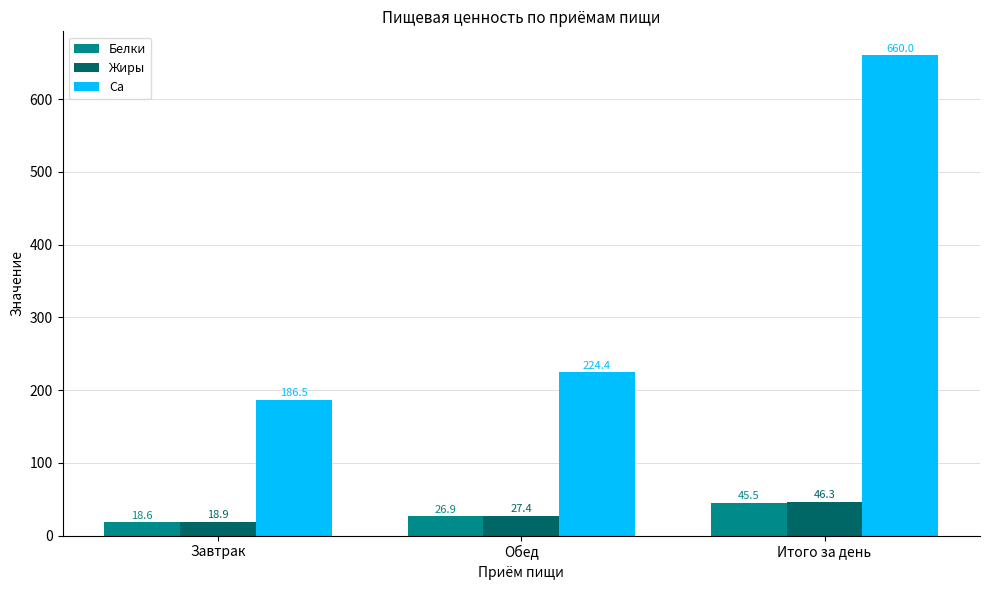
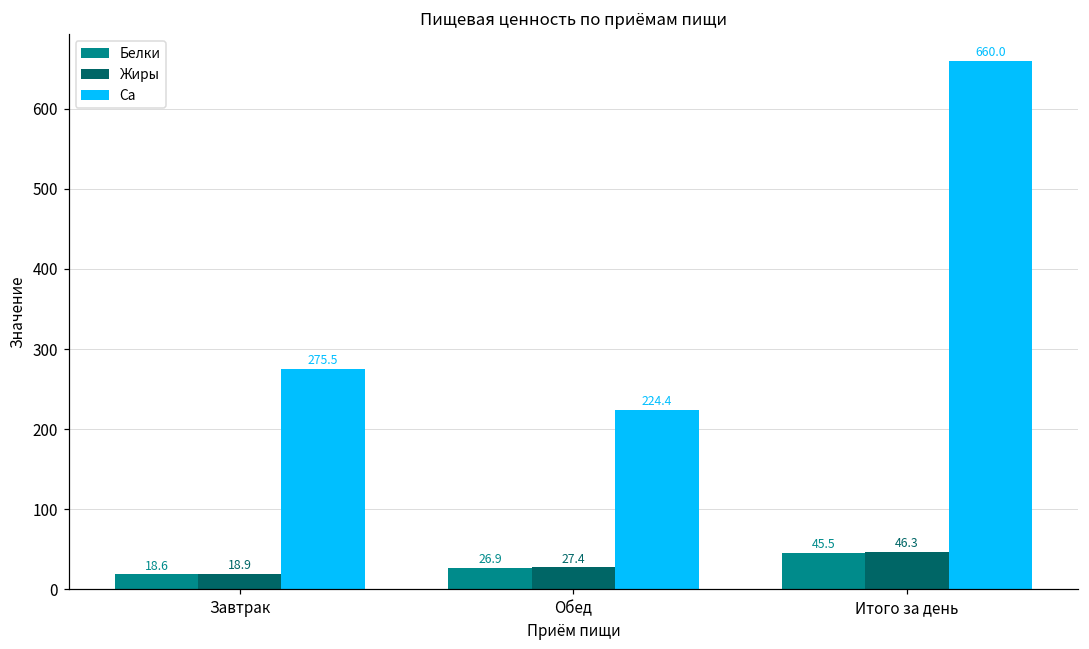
Ca, Завтрак: 186.5 -> 275.5
